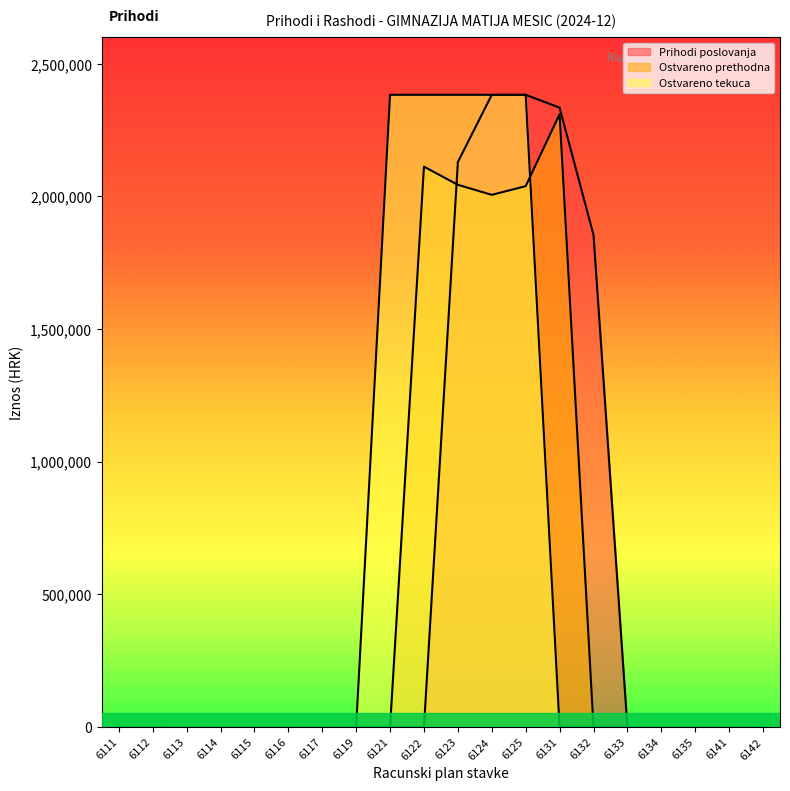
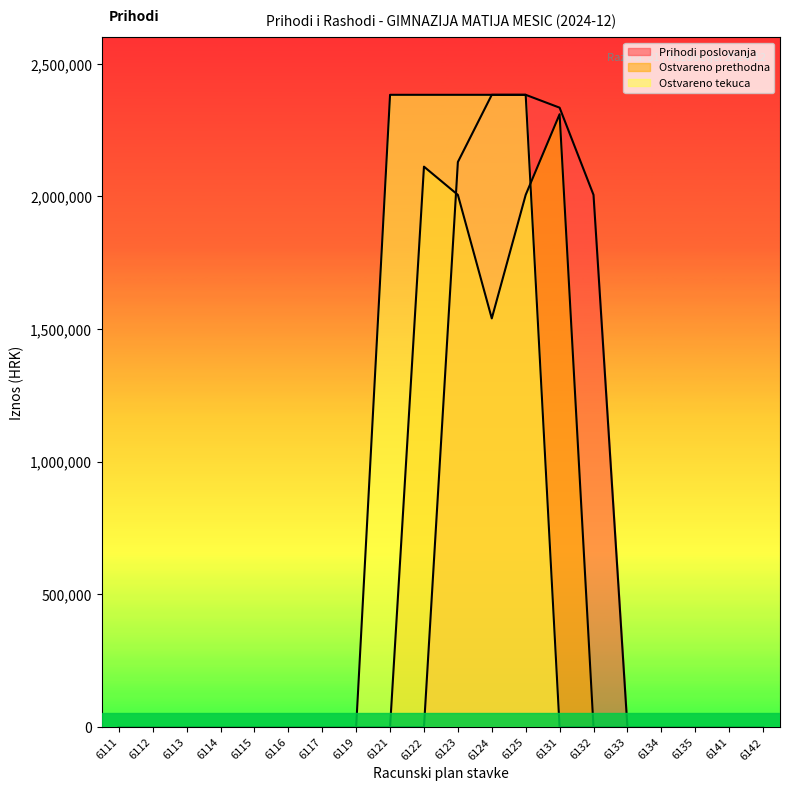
Ostvareno prethodna, 6123: 2,040,000 -> 2,010,000
Ostvareno prethodna, 6124: 2,010,000 -> 1,540,000
Ostvareno prethodna, 6125: 2,040,000 -> 2,010,000
Prihodi poslovanja, 6132: 1,860,000 -> 2,010,000
